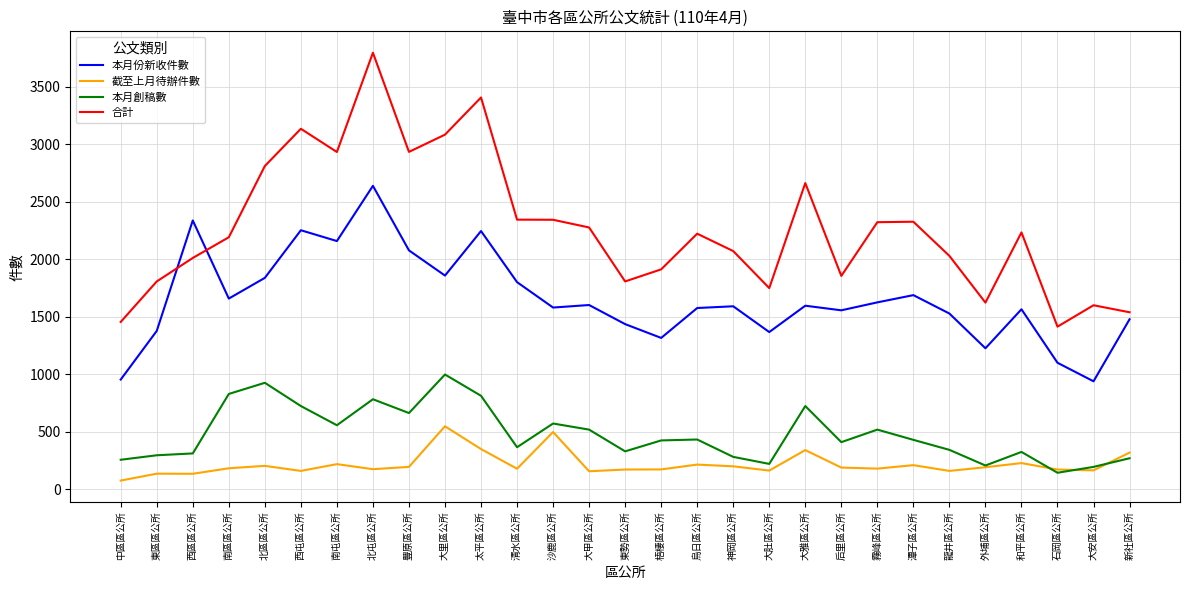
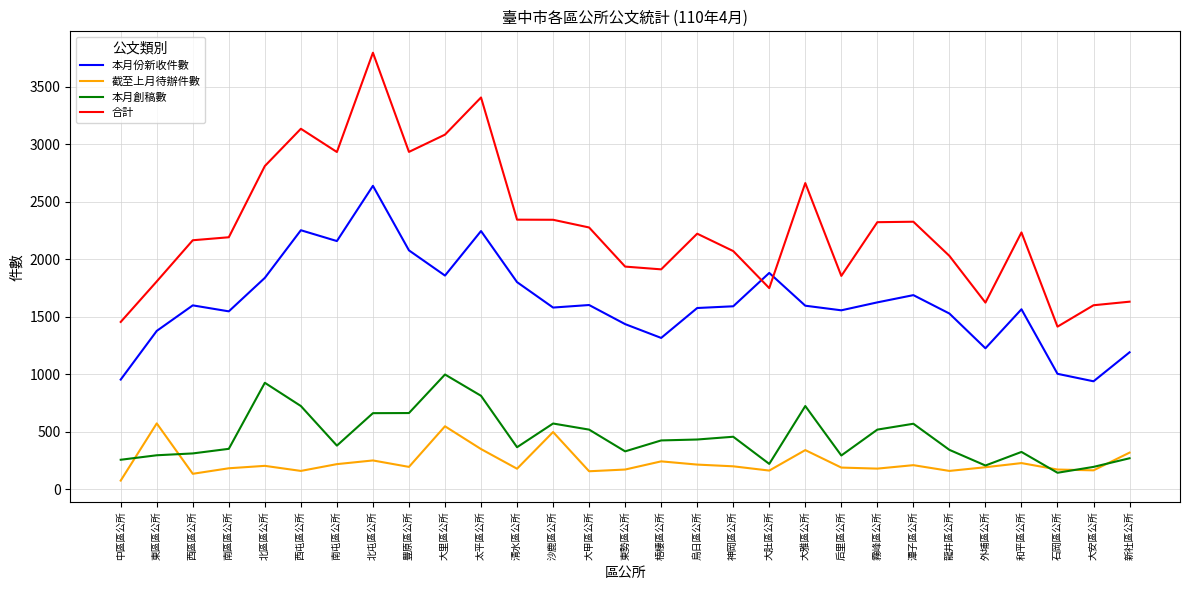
截至上月待辦件數, 東區區公所: 140 -> 570
本月份新收件數, 西區區公所: 2340 -> 1600
合計, 西區區公所: 2010 -> 2160
本月份新收件數, 南區區公所: 1660 -> 1550
本月創稿數, 南區區公所: 830 -> 350
本月創稿數, 南屯區公所: 560 -> 380
截至上月待辦件數, 北屯區公所: 170 -> 250
本月創稿數, 北屯區公所: 780 -> 660
合計, 東勢區公所: 1810 -> 1940
截至上月待辦件數, 梧棲區公所: 170 -> 240
本月創稿數, 神岡區公所: 280 -> 460
本月份新收件數, 大肚區公所: 1370 -> 1880
本月創稿數, 后里區公所: 410 -> 290
本月創稿數, 潭子區公所: 430 -> 570
本月份新收件數, 石岡區公所: 1100 -> 1000
本月份新收件數, 新社區公所: 1480 -> 1190
合計, 新社區公所: 1540 -> 1630
